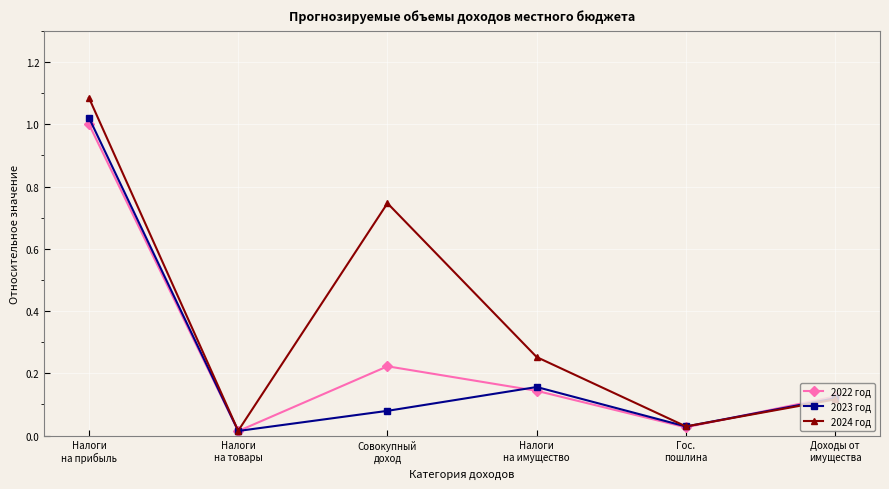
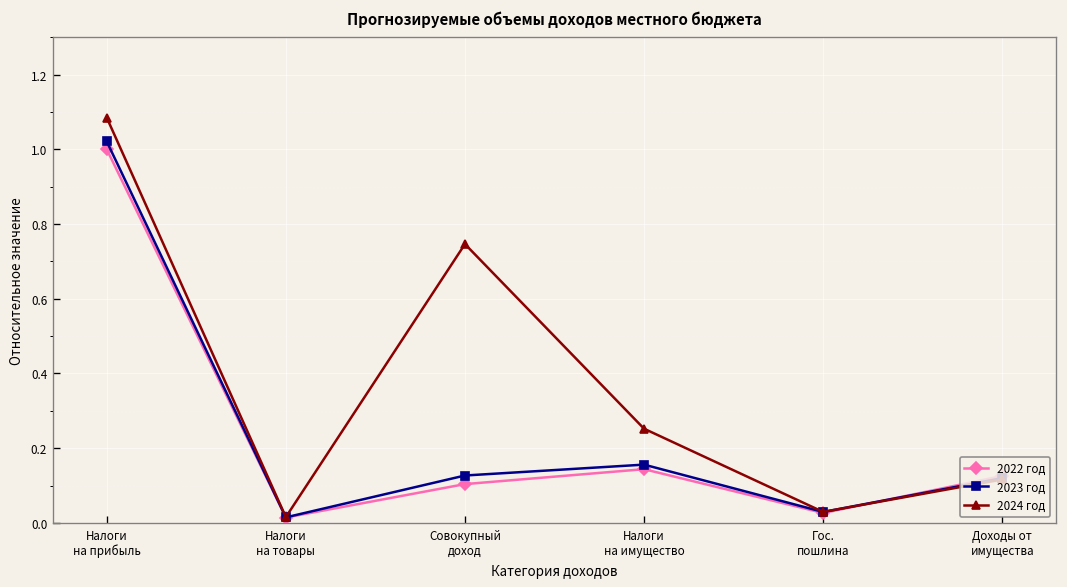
2022 год, Совокупный доход: 0.22 -> 0.10
2023 год, Совокупный доход: 0.08 -> 0.13
